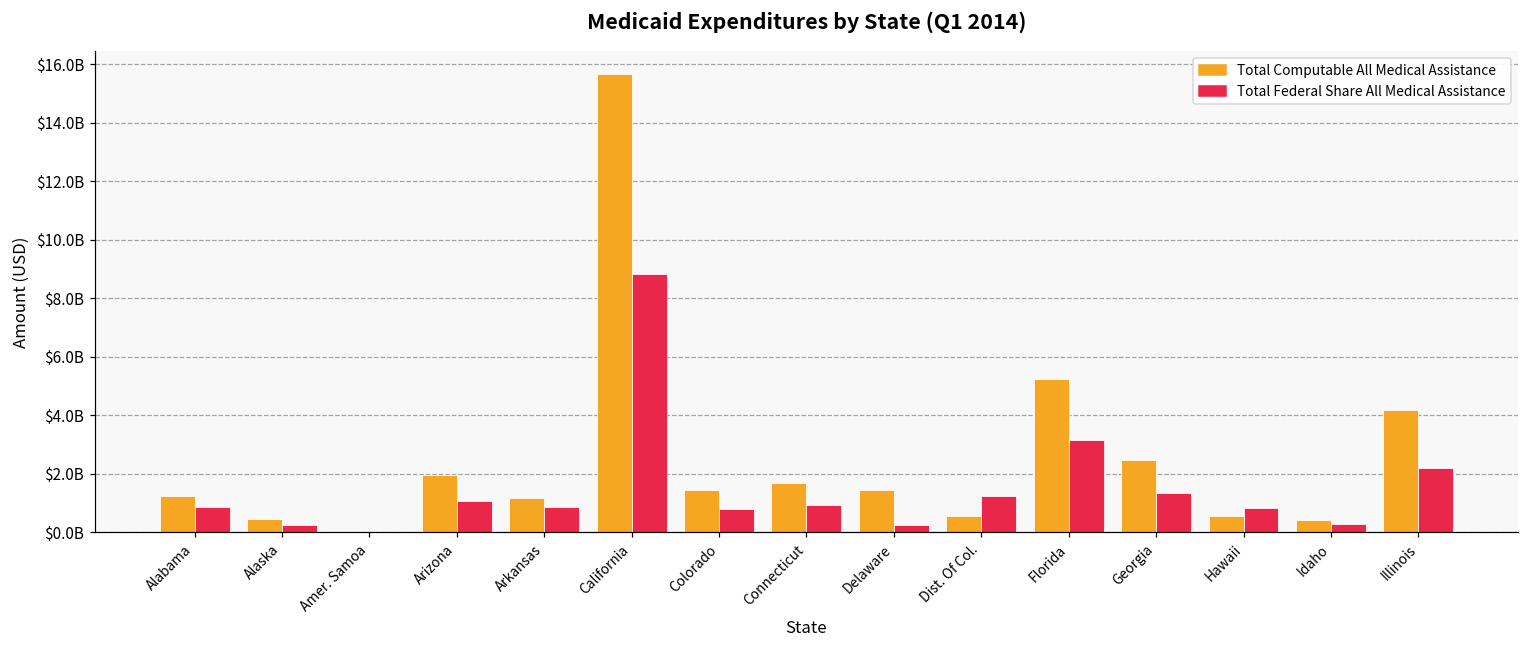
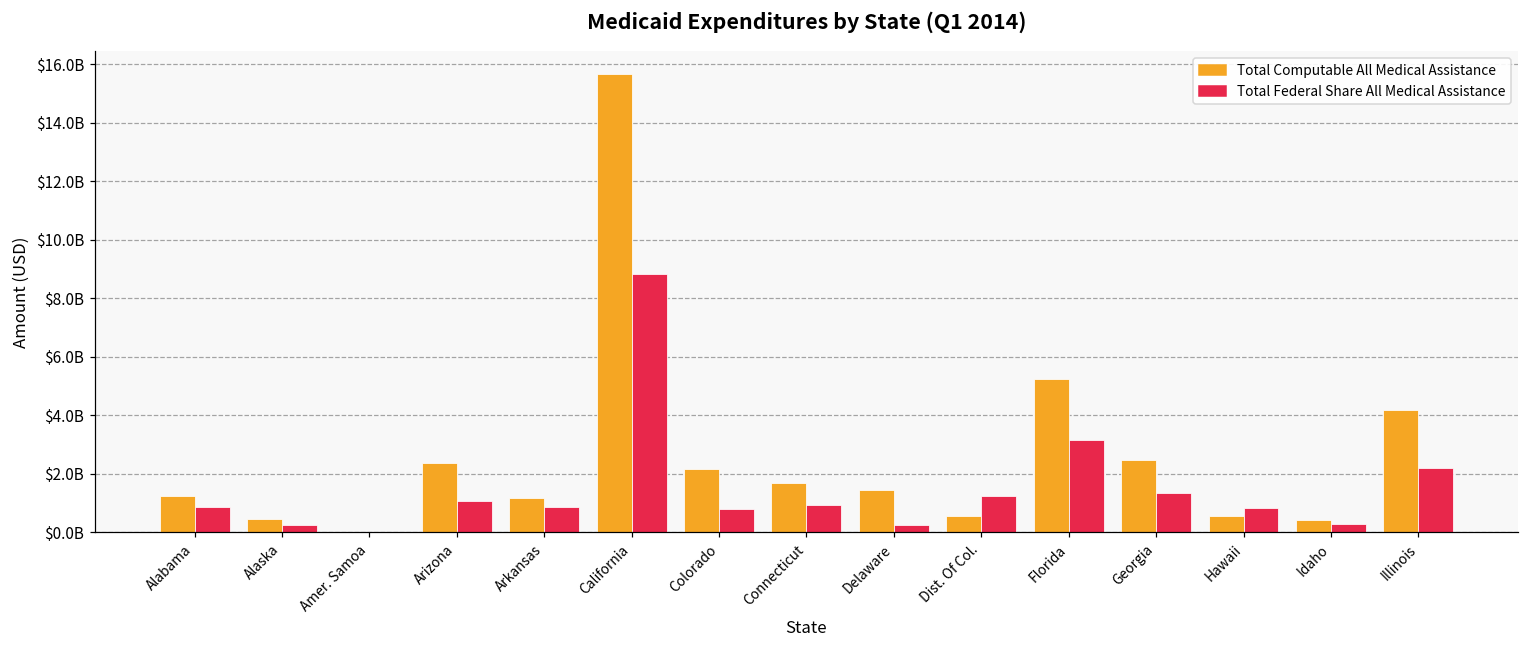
Total Computable All Medical Assistance, Arizona: $2000000000 -> $2400000000
Total Computable All Medical Assistance, Colorado: $1400000000 -> $2200000000
